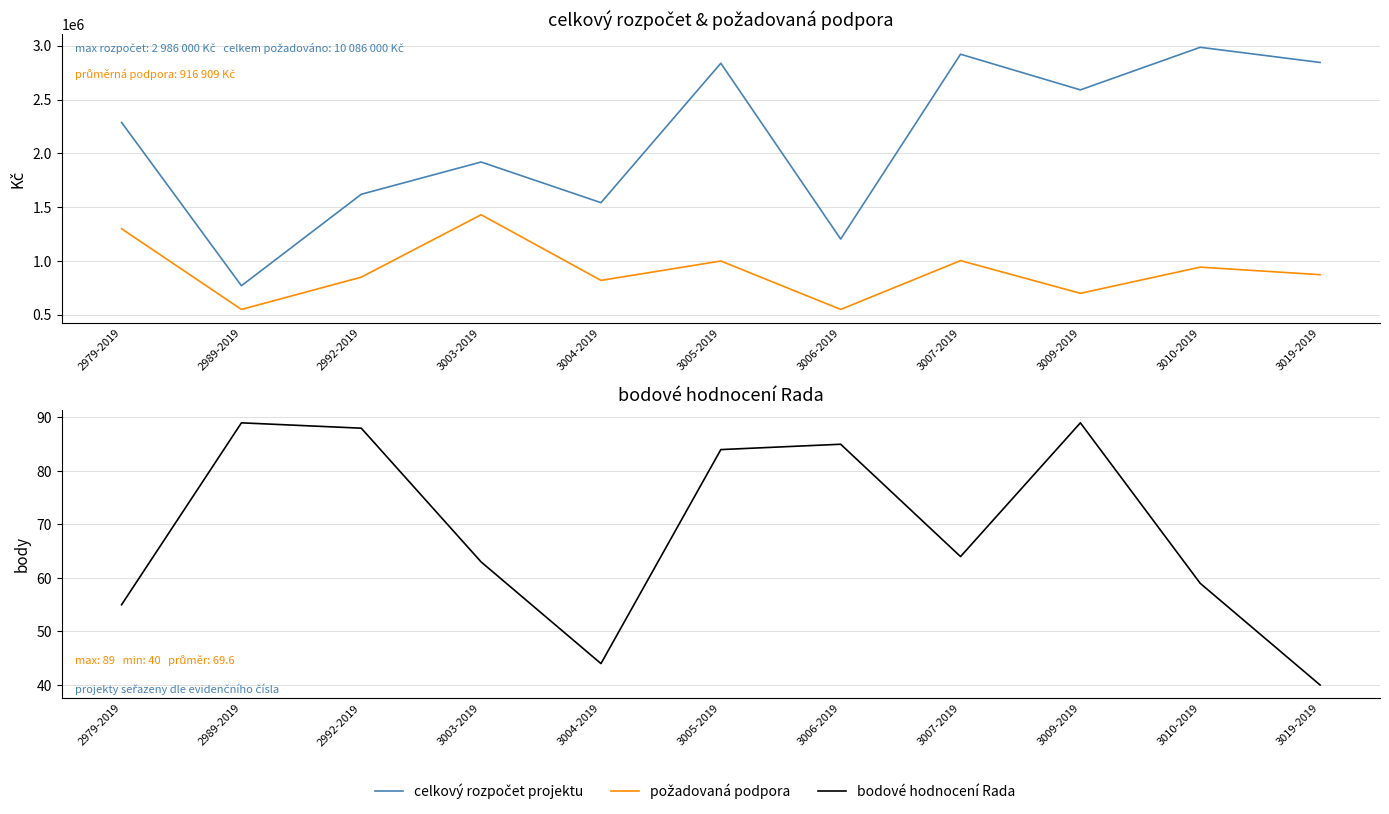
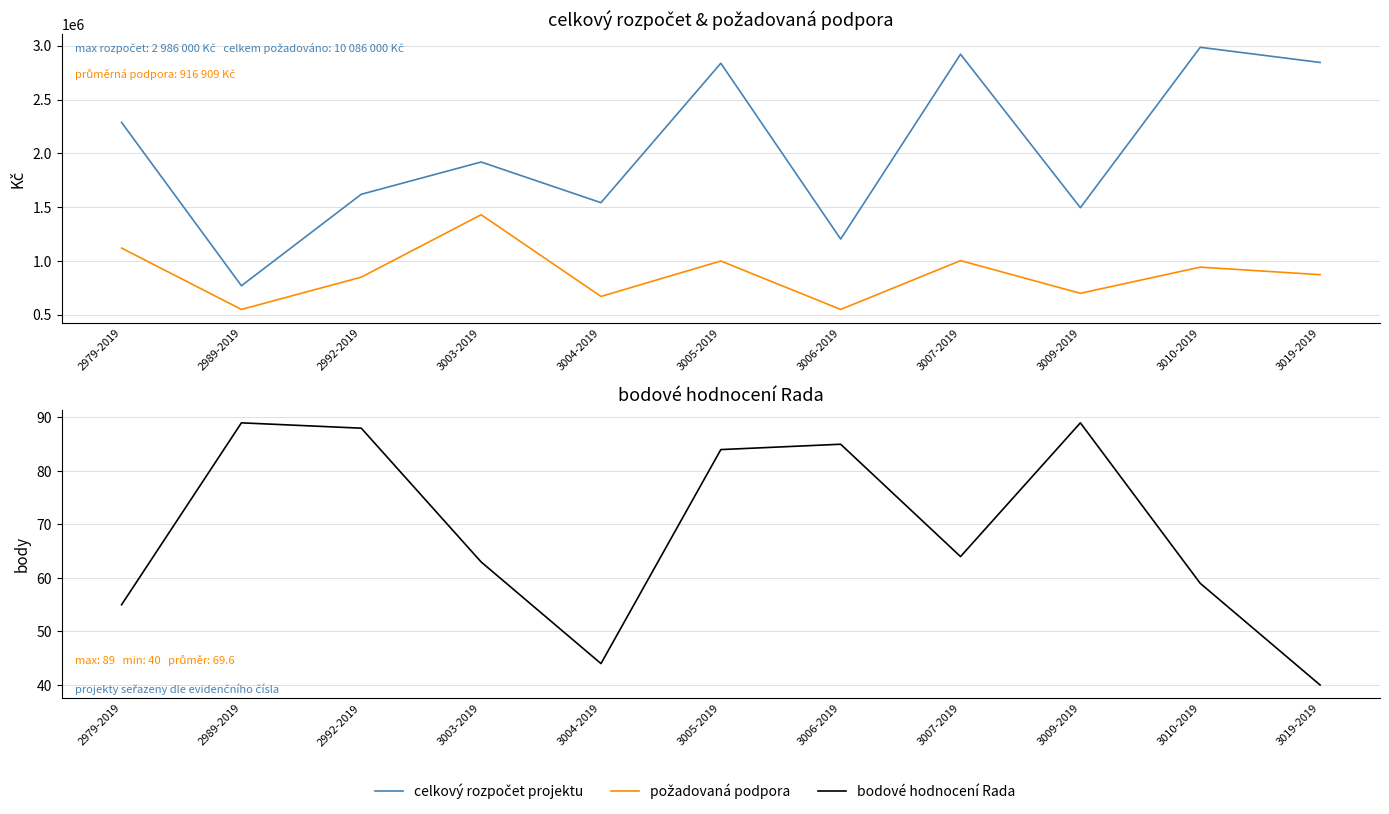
celkový rozpočet & požadovaná podpora, požadovaná podpora, 2979-2019: 1300000 -> 1120000
celkový rozpočet & požadovaná podpora, požadovaná podpora, 3004-2019: 820000 -> 670000
celkový rozpočet & požadovaná podpora, celkový rozpočet projektu, 3009-2019: 2590000 -> 1500000
